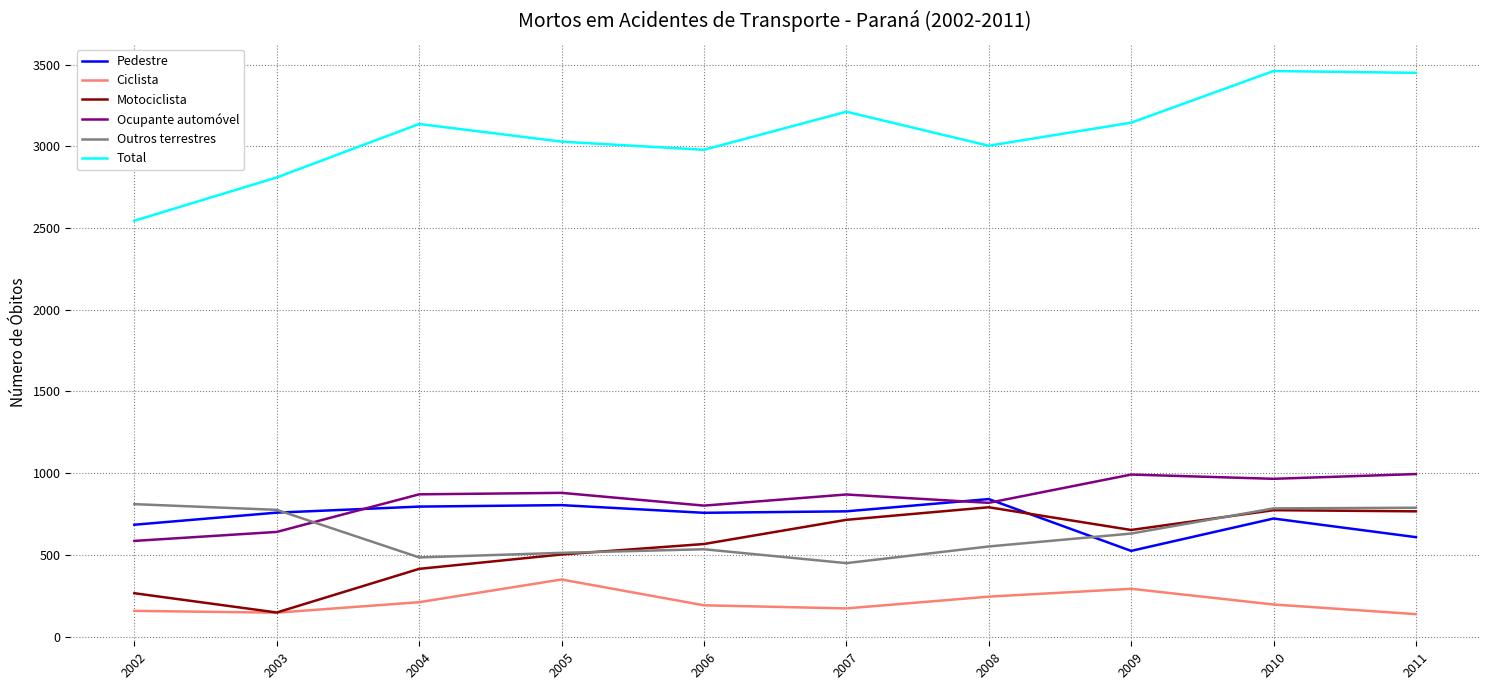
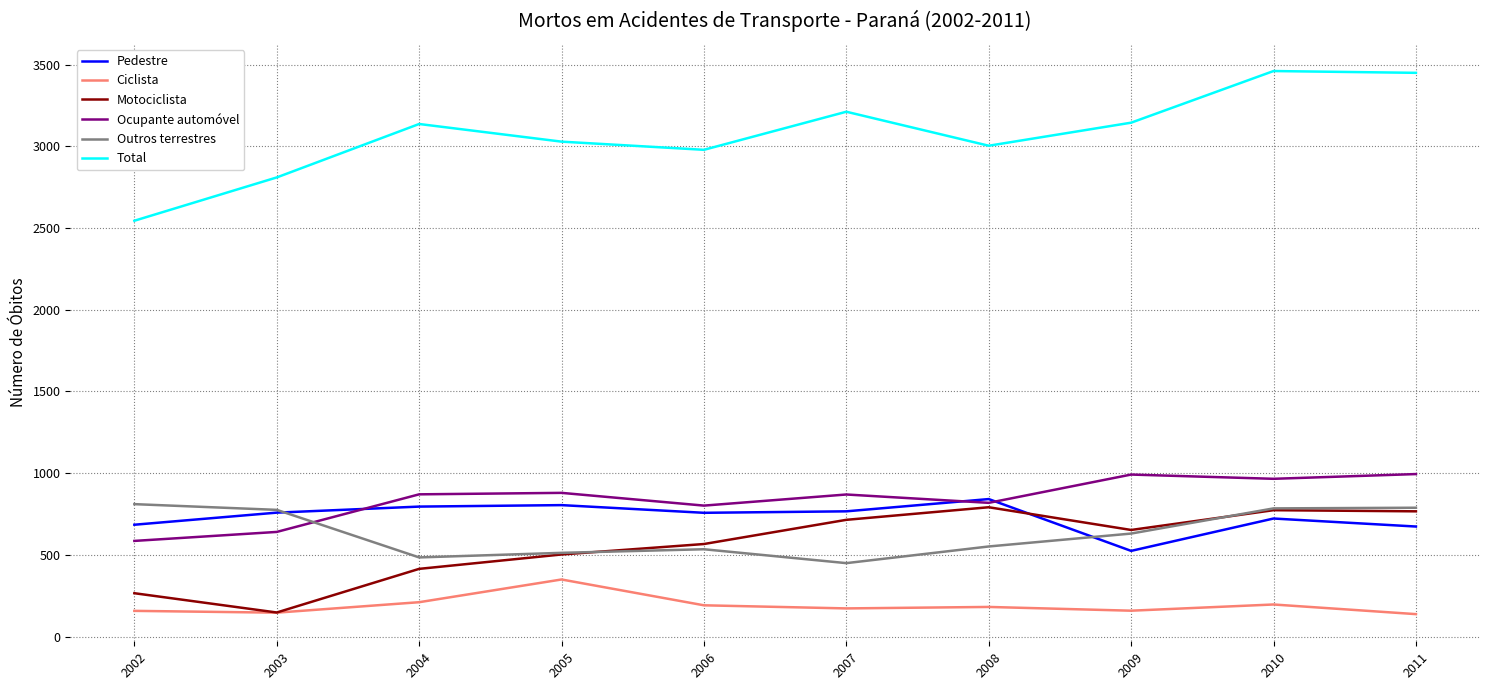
Ciclista, 2008: 240 -> 180
Ciclista, 2009: 290 -> 160
Pedestre, 2011: 610 -> 670
